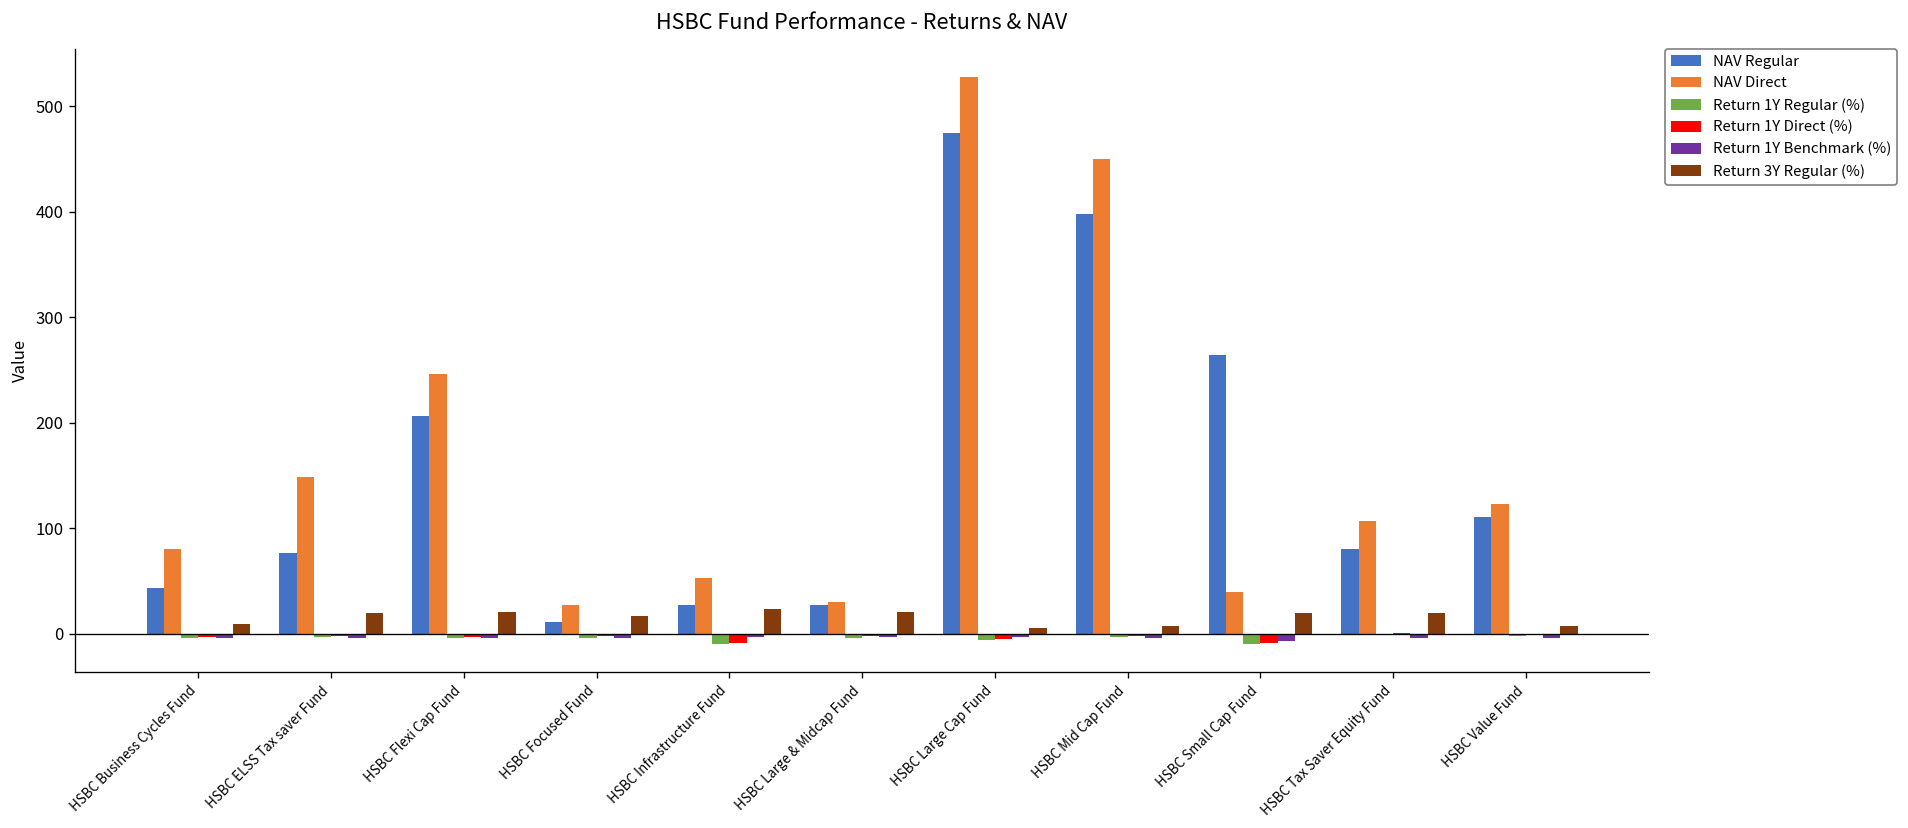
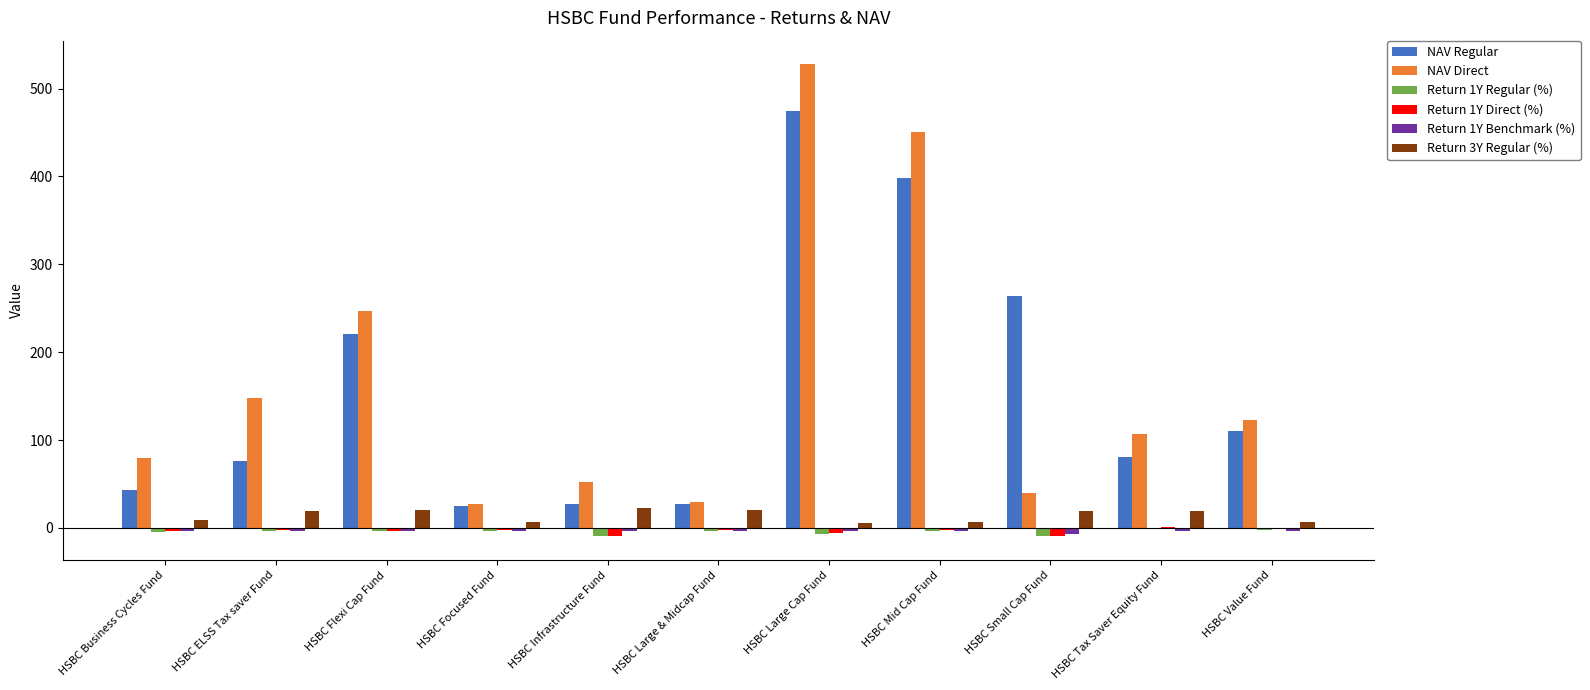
NAV Regular, HSBC Flexi Cap Fund: 210 -> 220
NAV Regular, HSBC Focused Fund: 10 -> 30
Return 3Y Regular (%), HSBC Focused Fund: 20 -> 10
